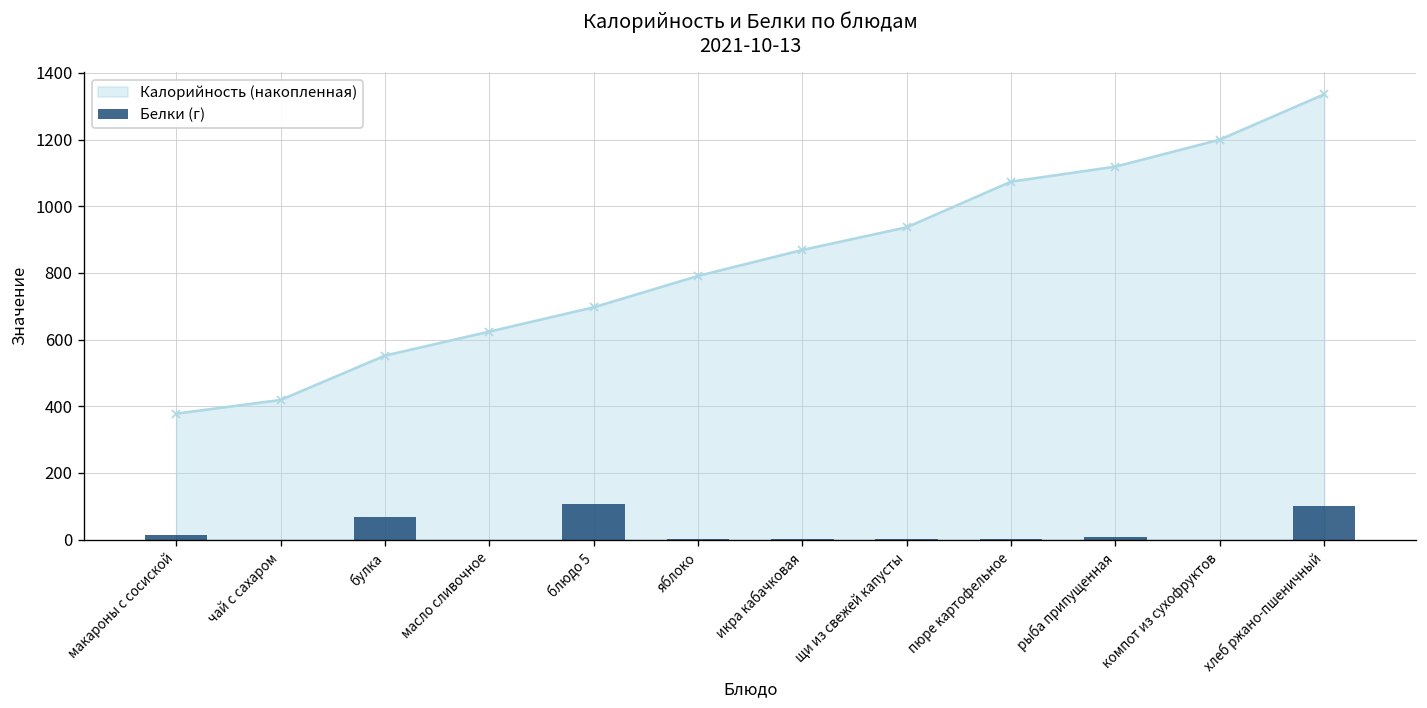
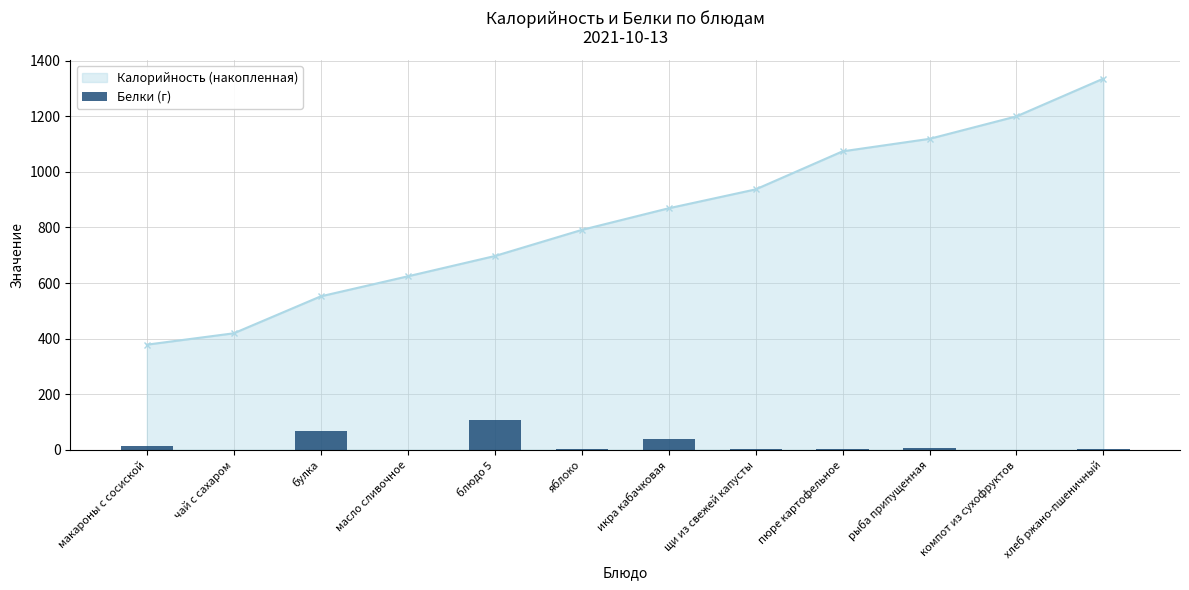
Белки (г), икра кабачковая: 0 -> 40
Белки (г), хлеб ржано-пшеничный: 100 -> 0
